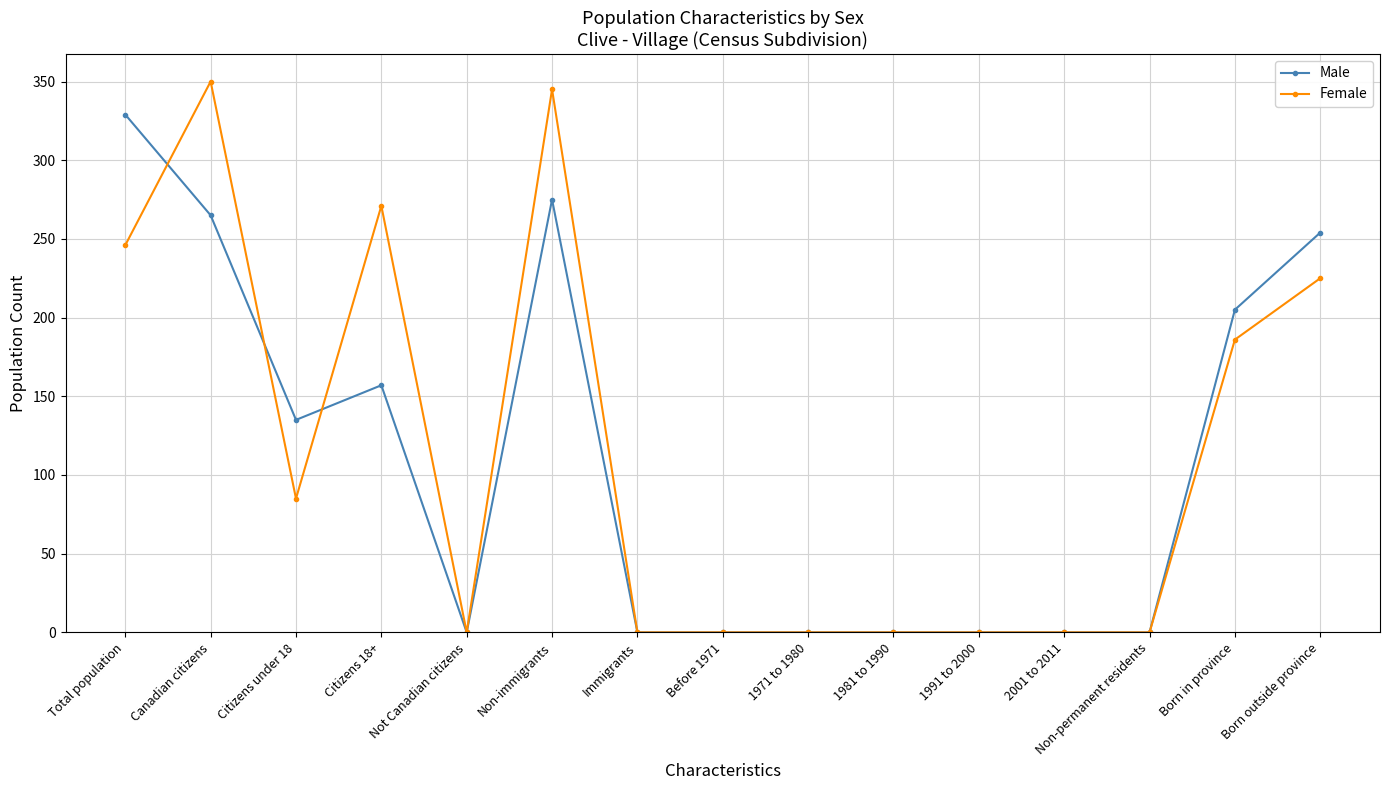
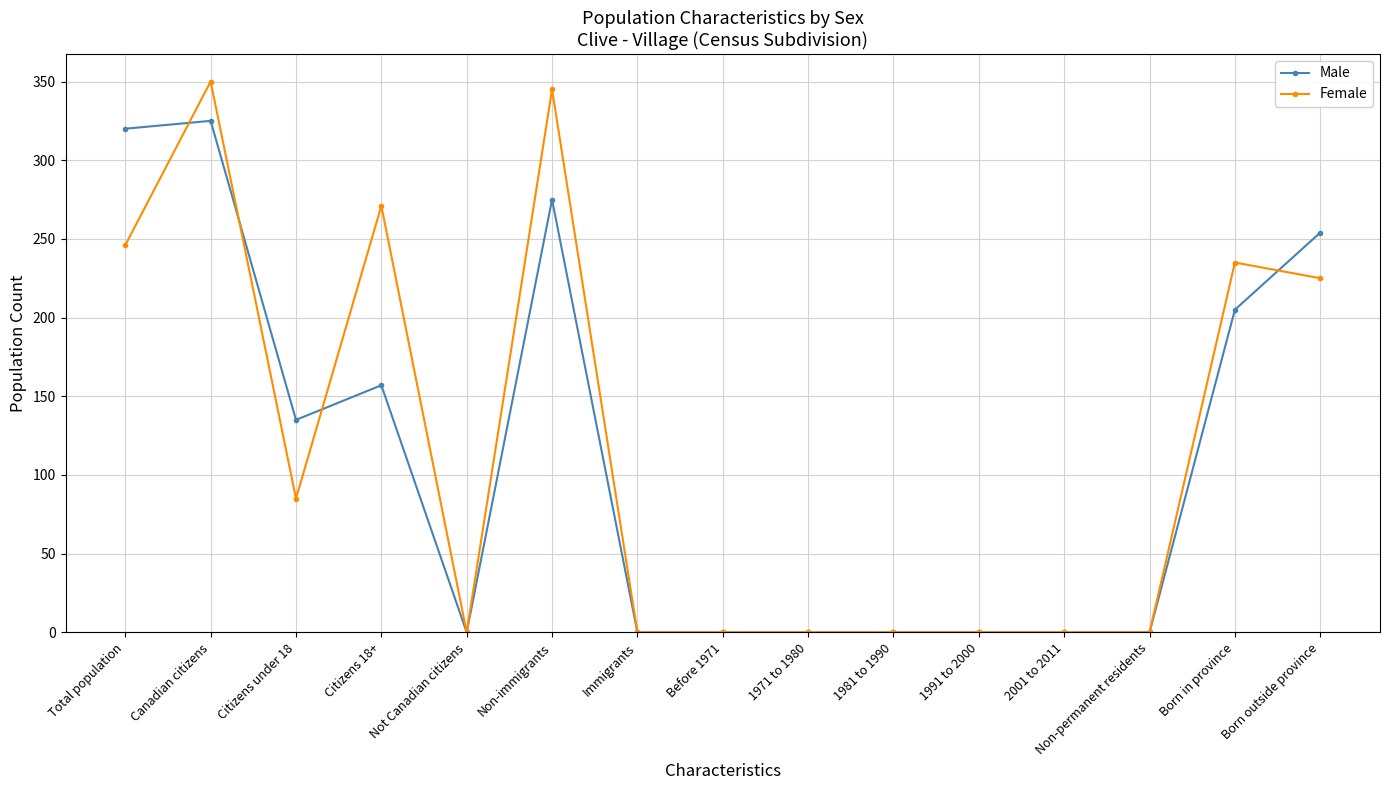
Male, Total population: 329 -> 320
Male, Canadian citizens: 265 -> 325
Female, Born in province: 186 -> 235
